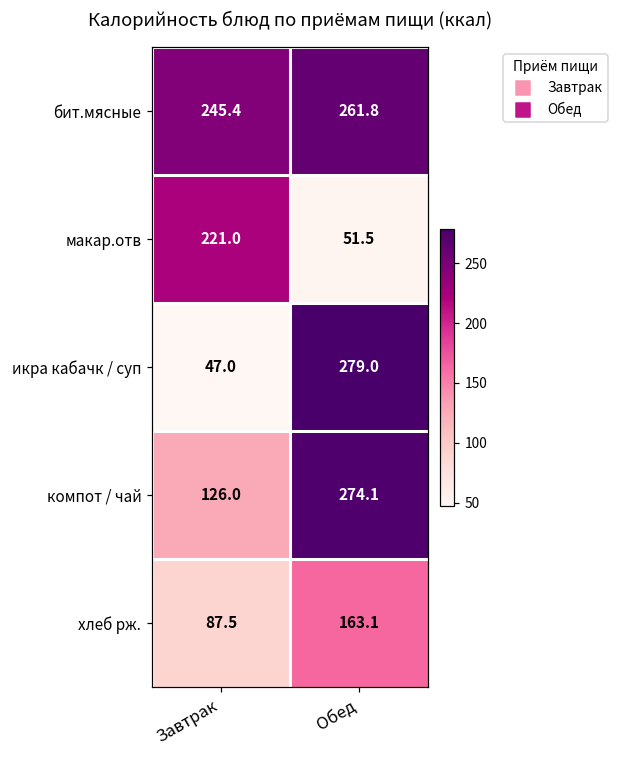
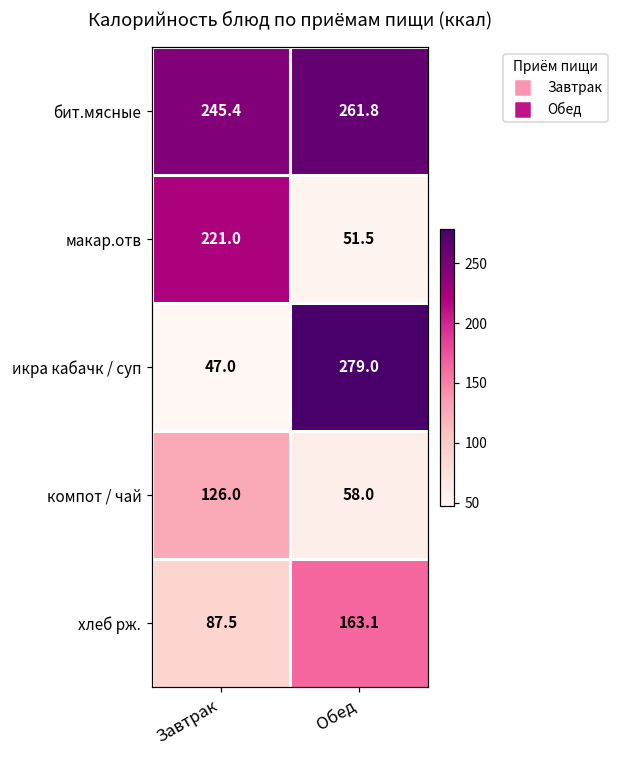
компот / чай, Обед: 274.1 -> 58.0
